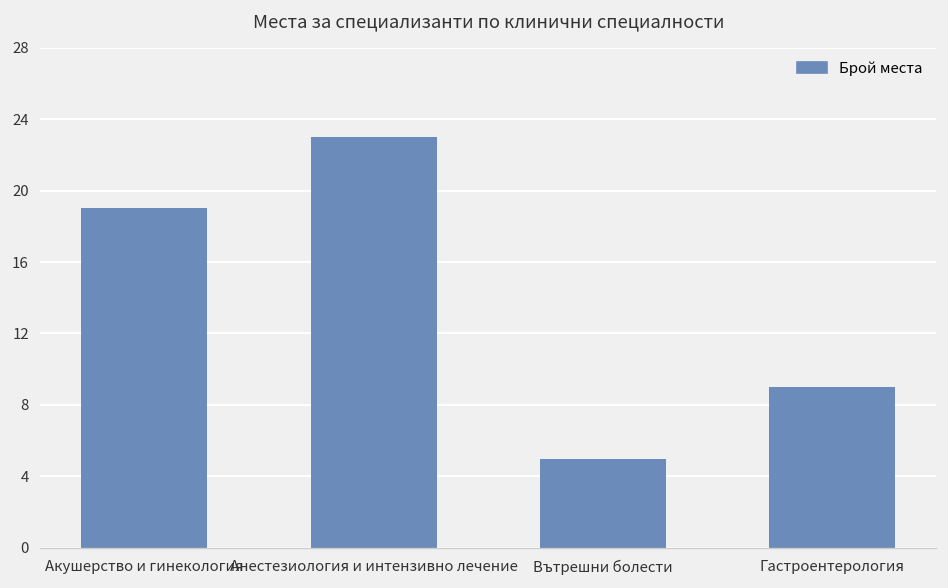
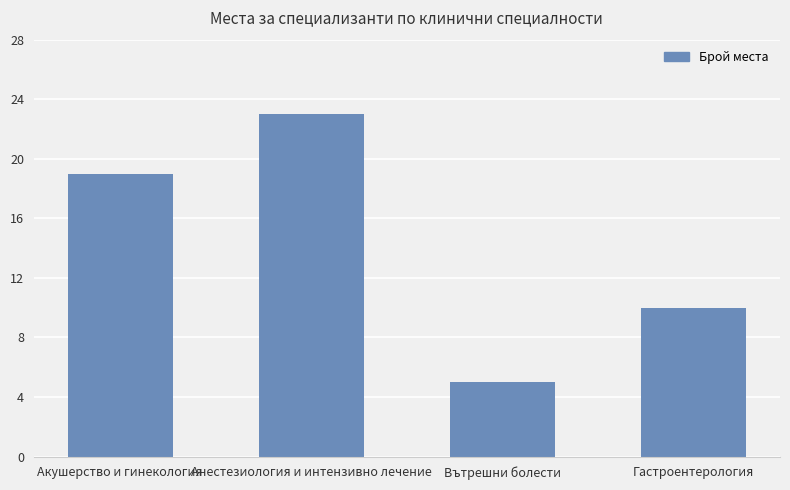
Гастроентерология: 9 -> 10
